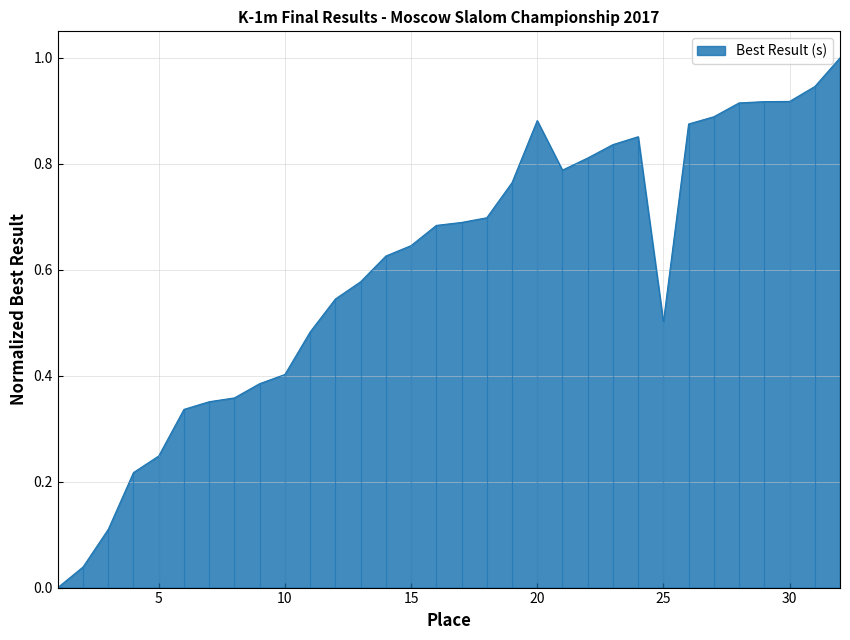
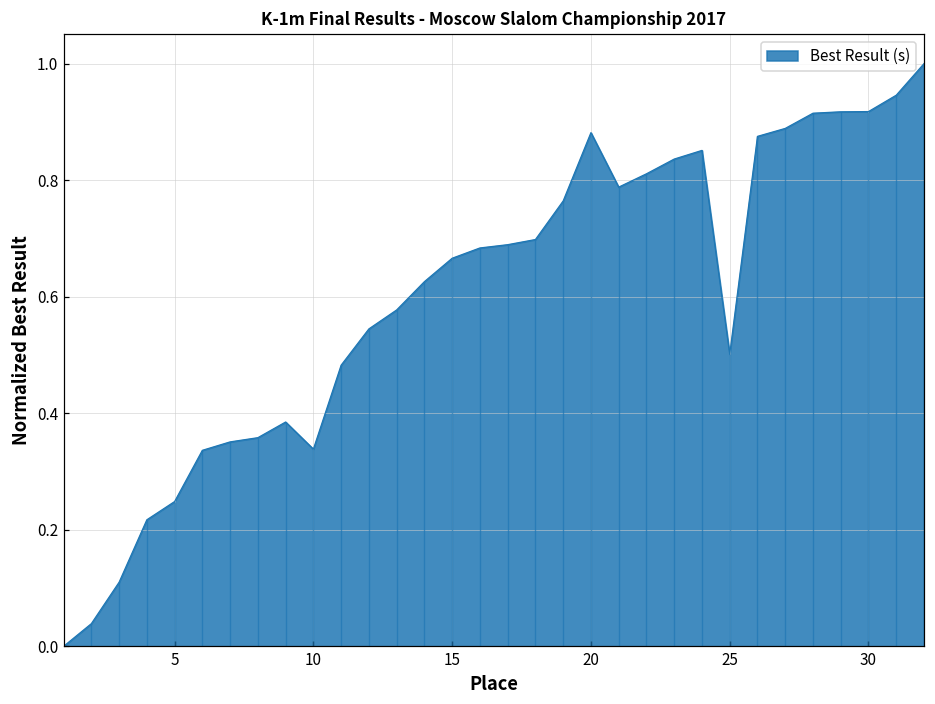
10: 0.40 -> 0.34
15: 0.65 -> 0.67
